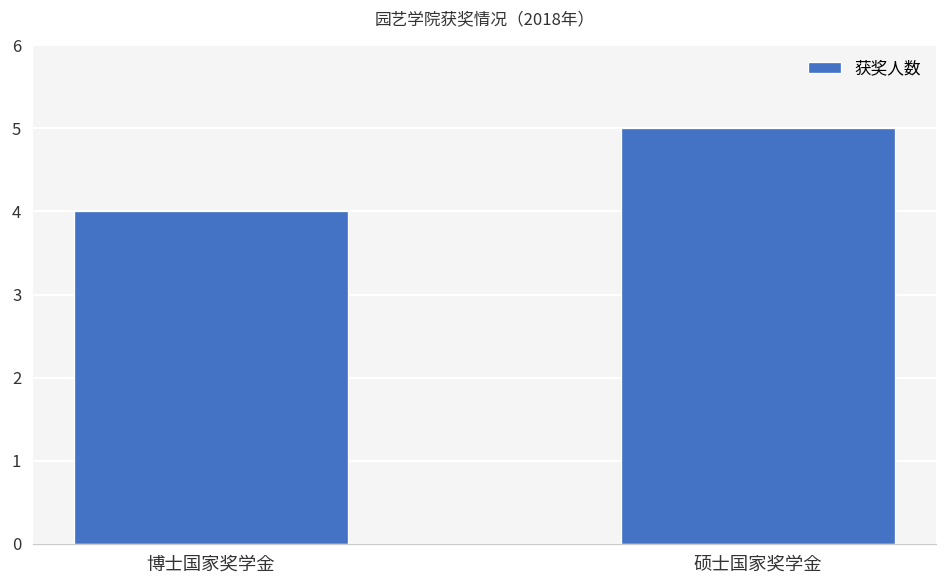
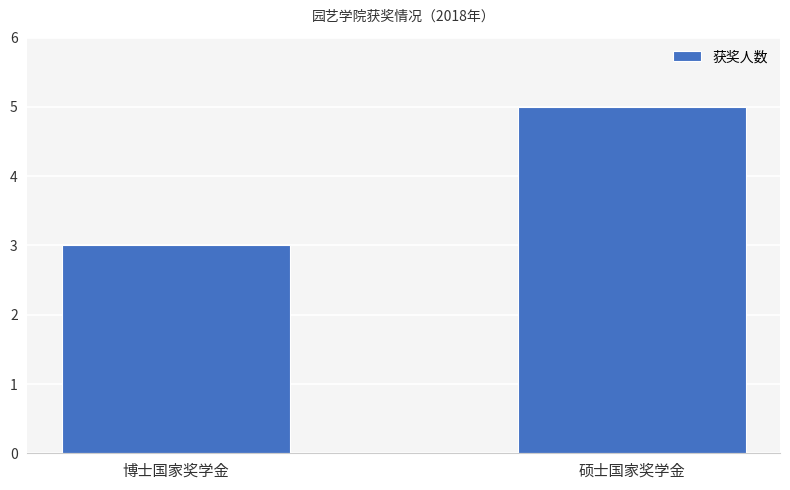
博士国家奖学金: 4 -> 3
